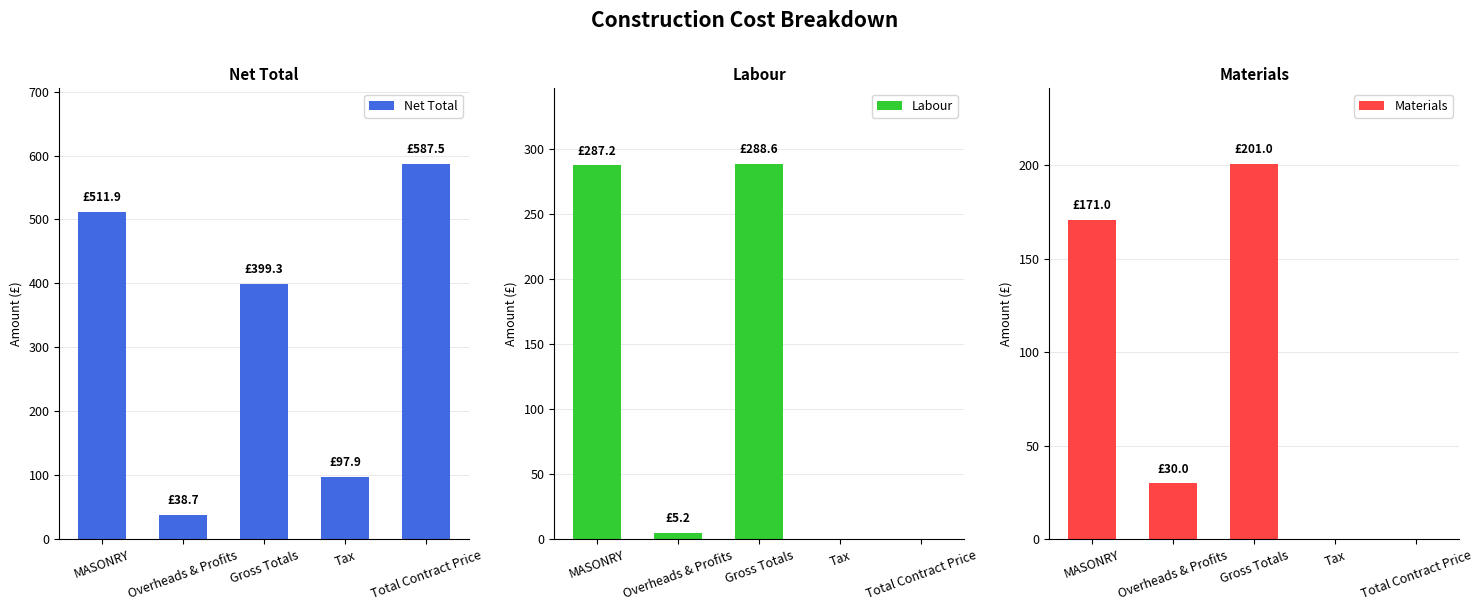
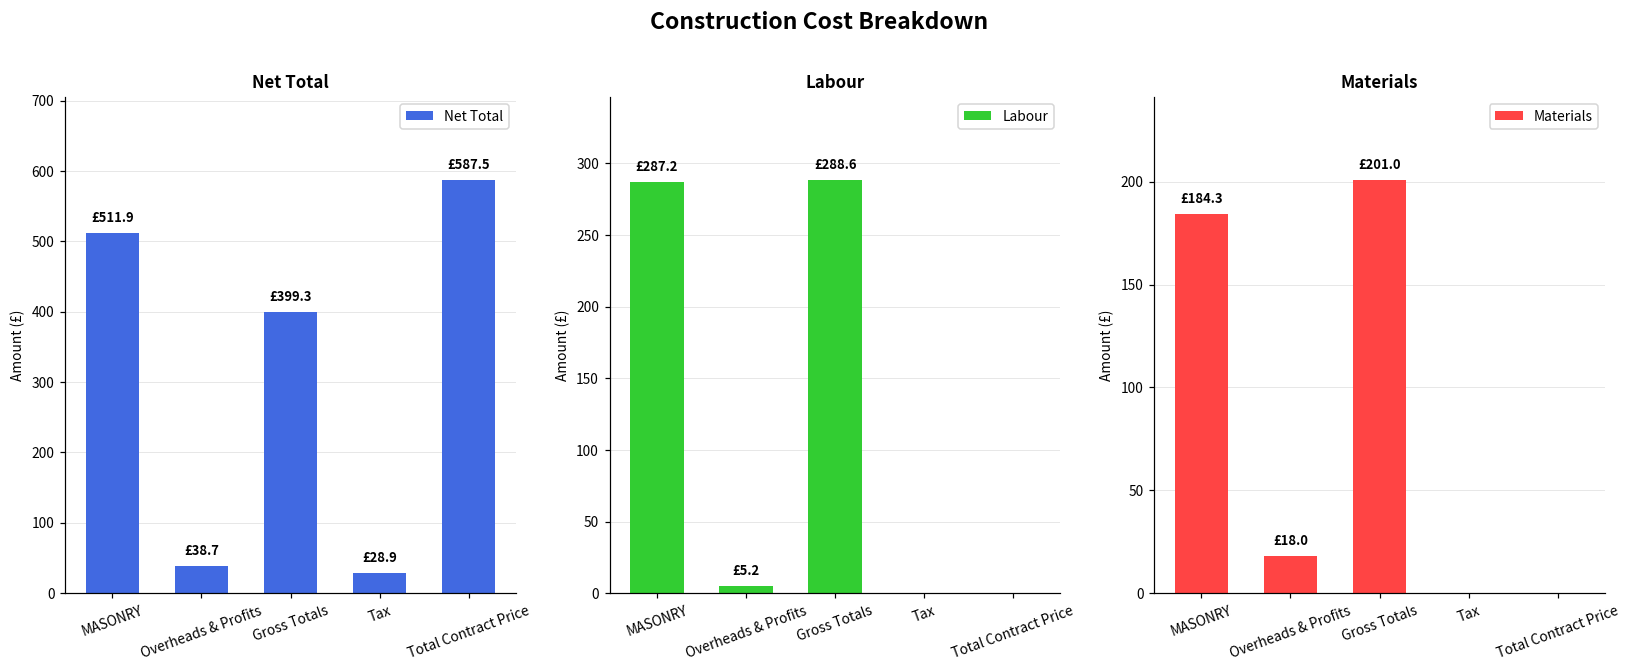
Net Total, Tax: £97.9 -> £28.9
Materials, MASONRY: £171.0 -> £184.3
Materials, Overheads & Profits: £30.0 -> £18.0
